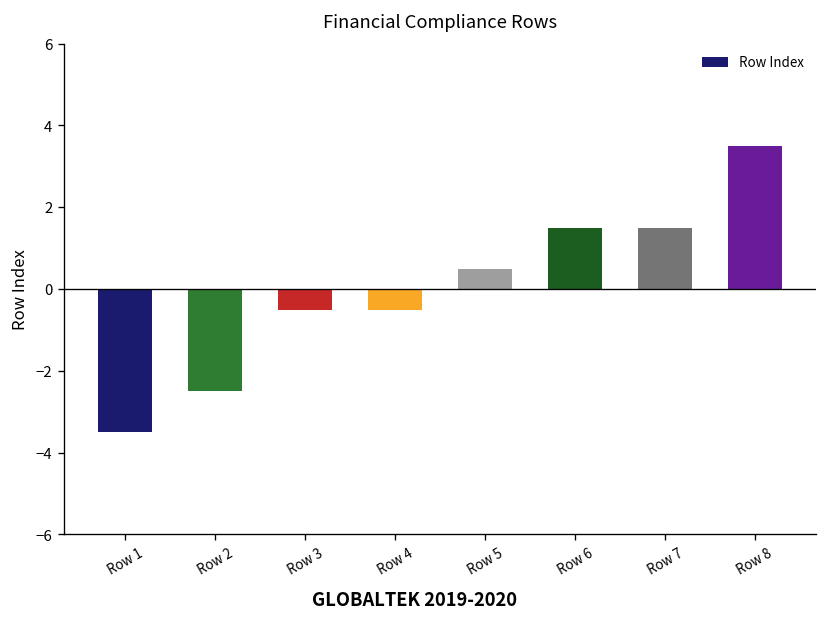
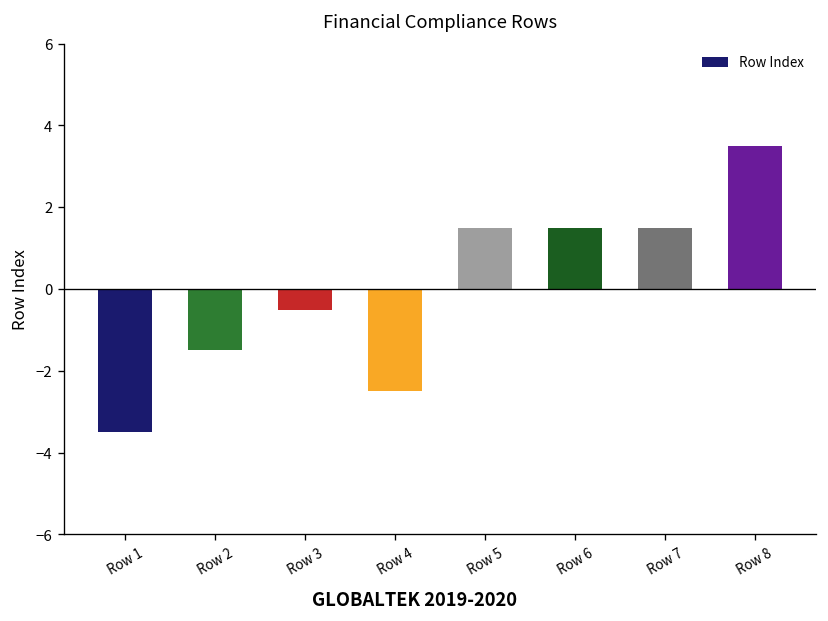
Row 2: -2.5 -> -1.5
Row 4: -0.5 -> -2.5
Row 5: 0.5 -> 1.5
